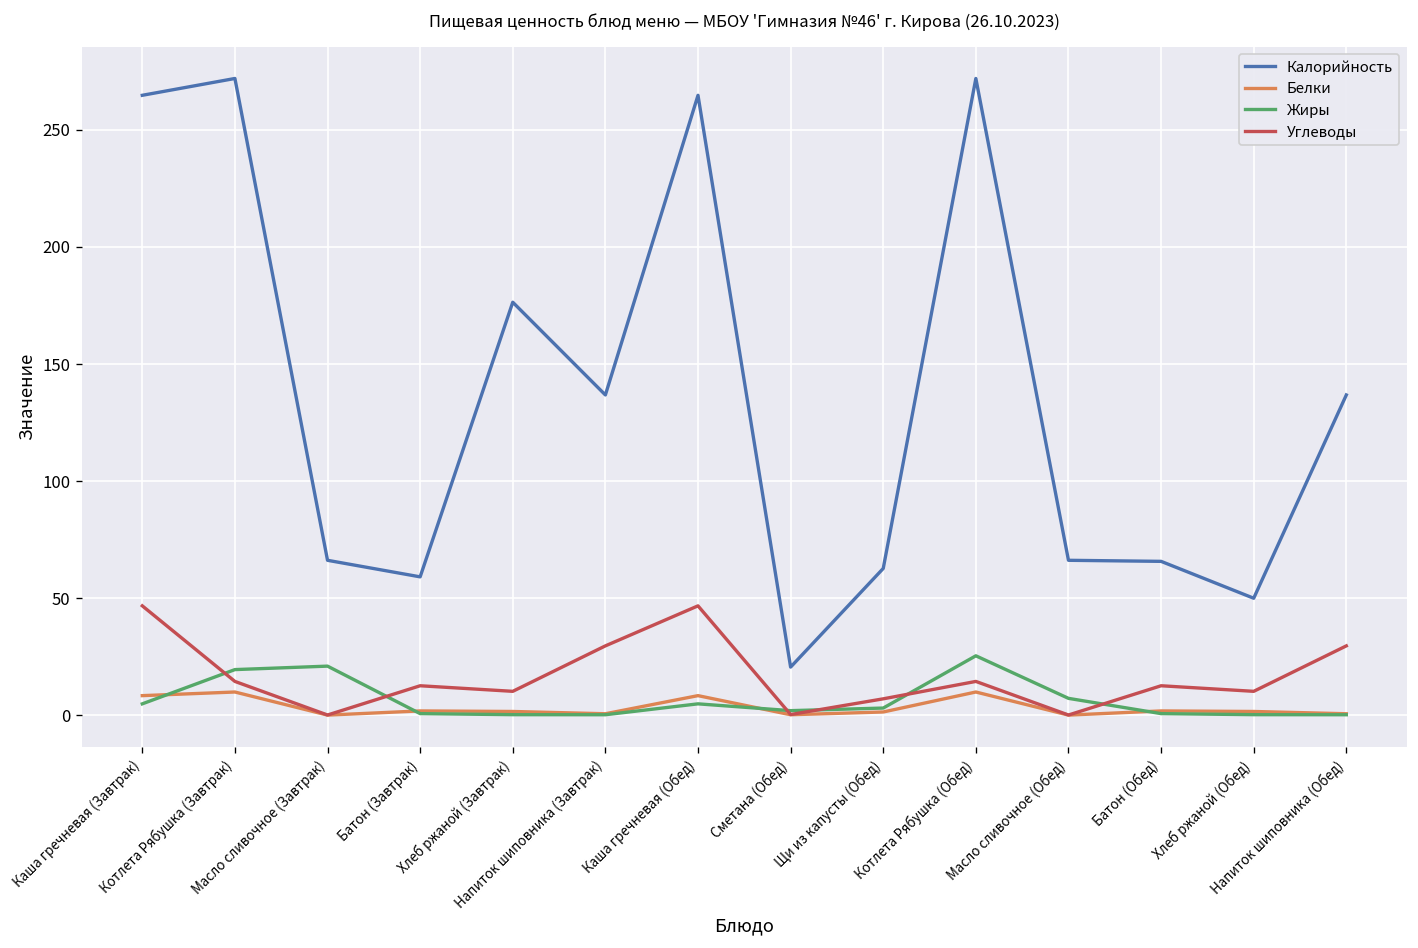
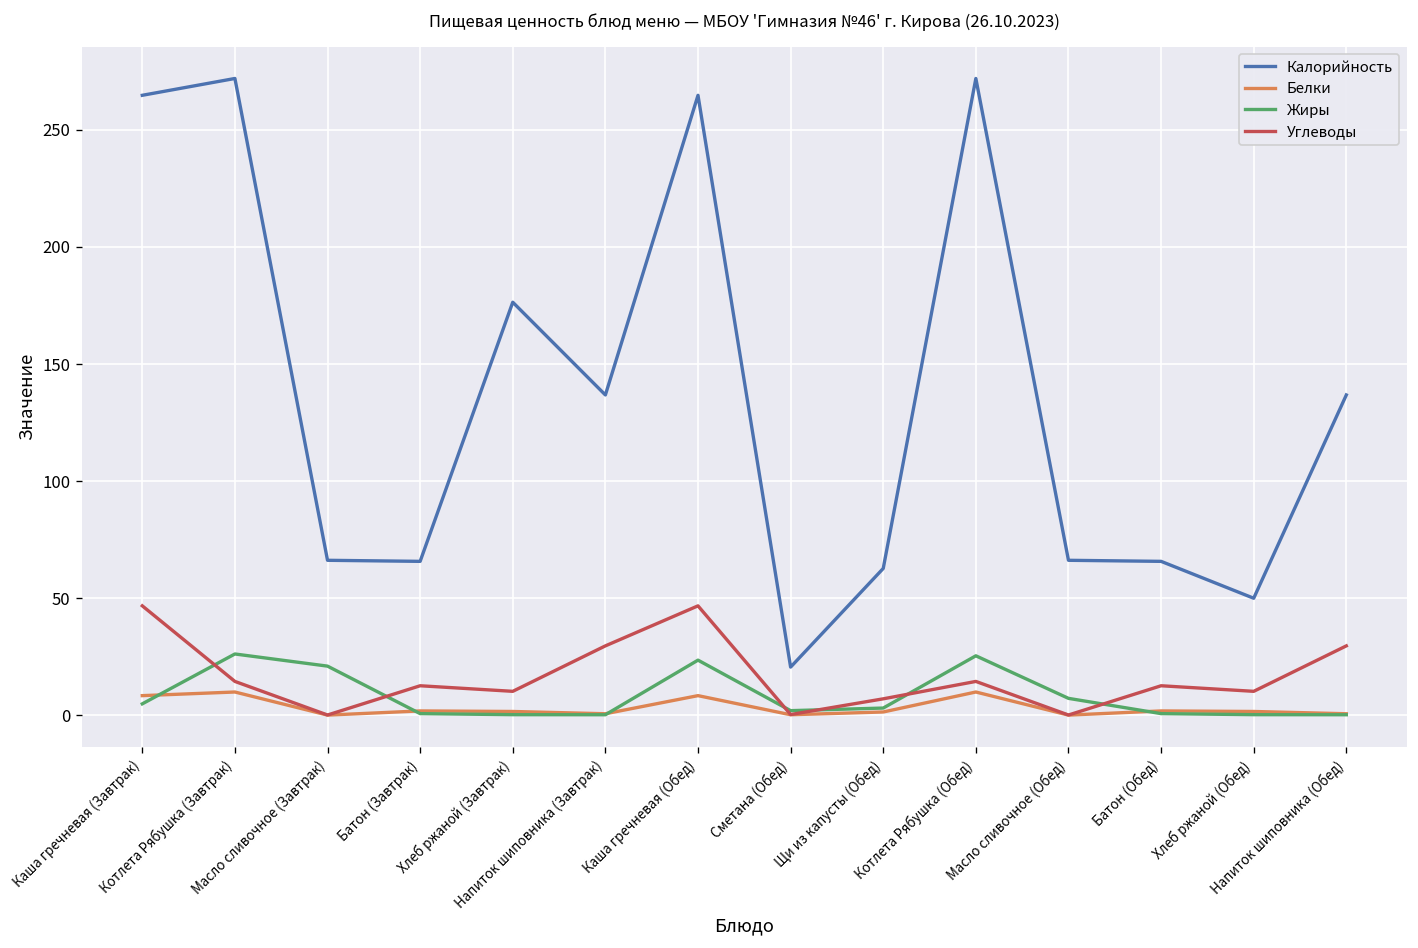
Жиры, Котлета Рябушка (Завтрак): 20 -> 26
Калорийность, Батон (Завтрак): 59 -> 66
Жиры, Каша гречневая (Обед): 5 -> 24
